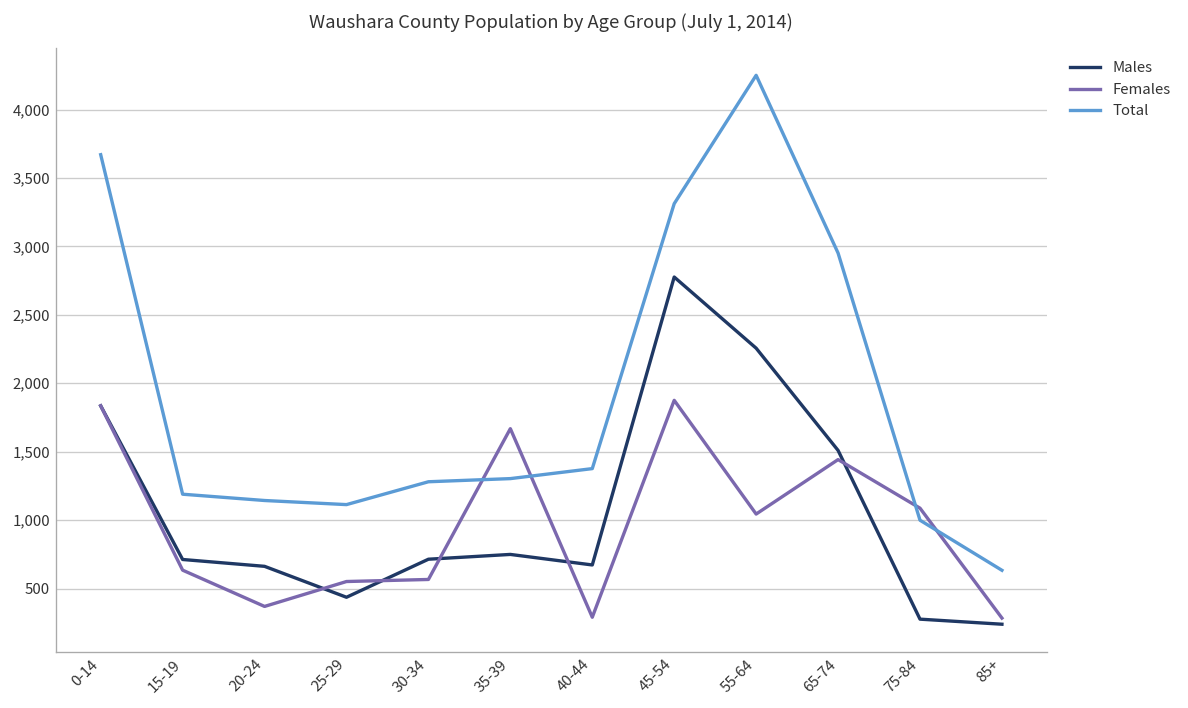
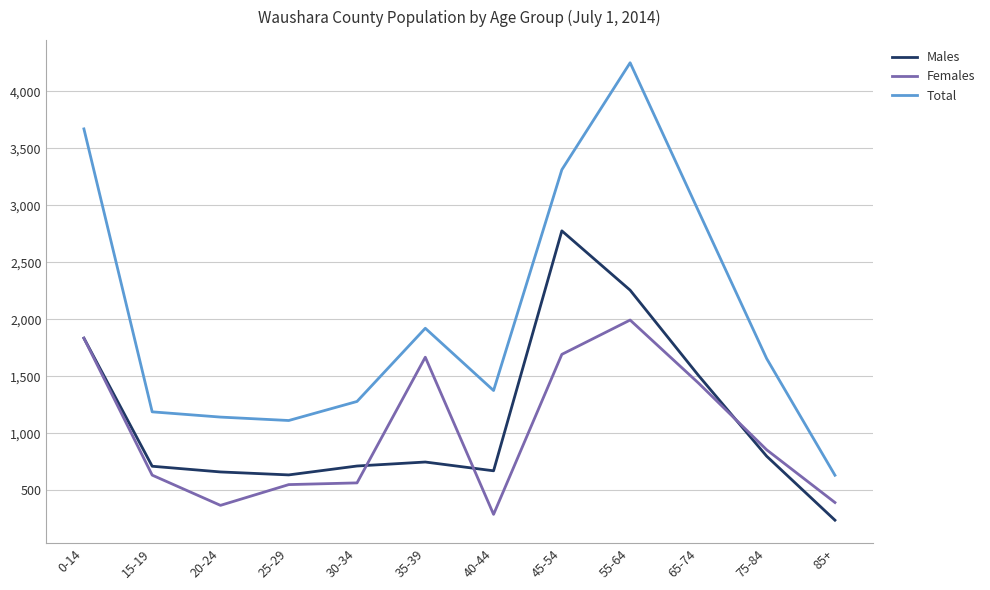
Males, 25-29: 440 -> 640
Total, 35-39: 1,300 -> 1,920
Females, 45-54: 1,880 -> 1,690
Females, 55-64: 1,040 -> 1,990
Males, 75-84: 280 -> 800
Females, 75-84: 1,090 -> 860
Total, 75-84: 1,000 -> 1,660
Females, 85+: 280 -> 390
